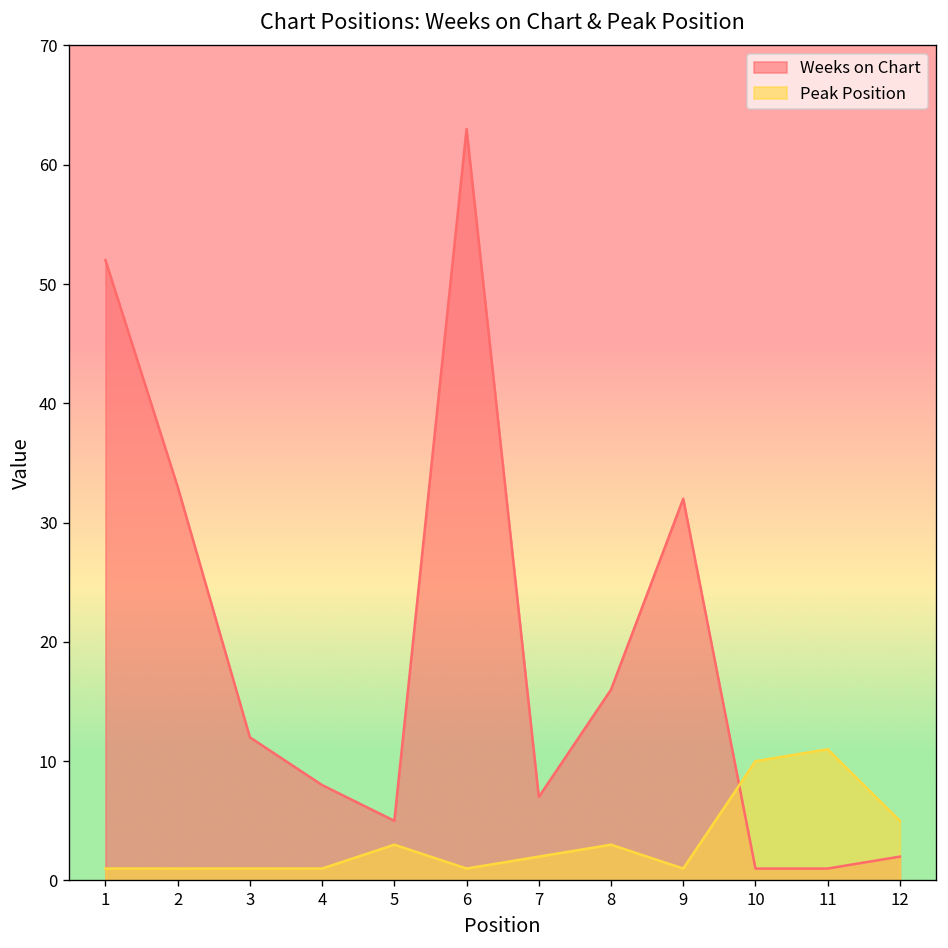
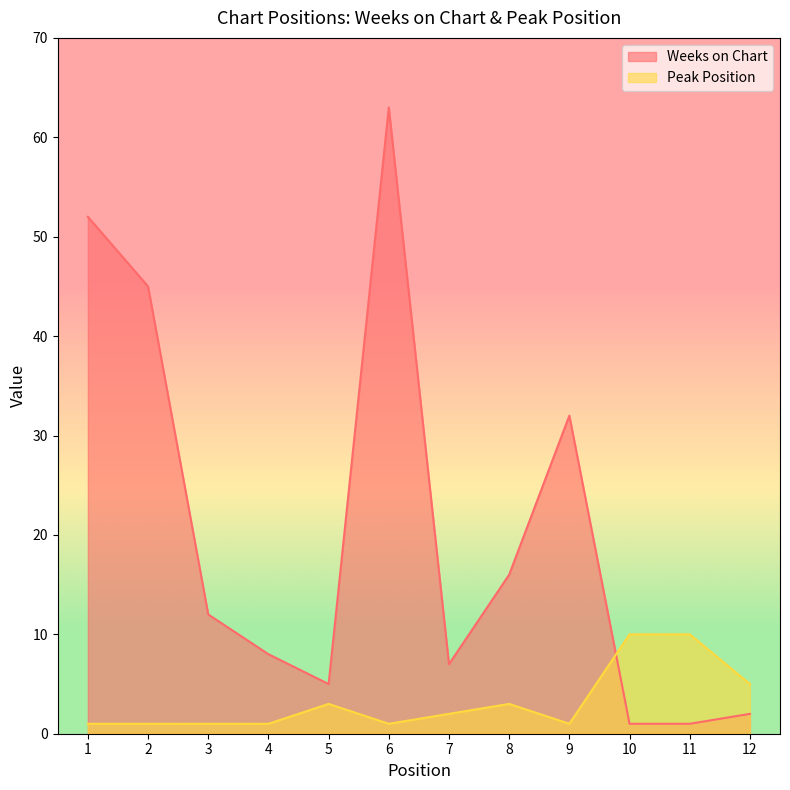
Weeks on Chart, 2: 33 -> 45
Peak Position, 11: 11 -> 10
